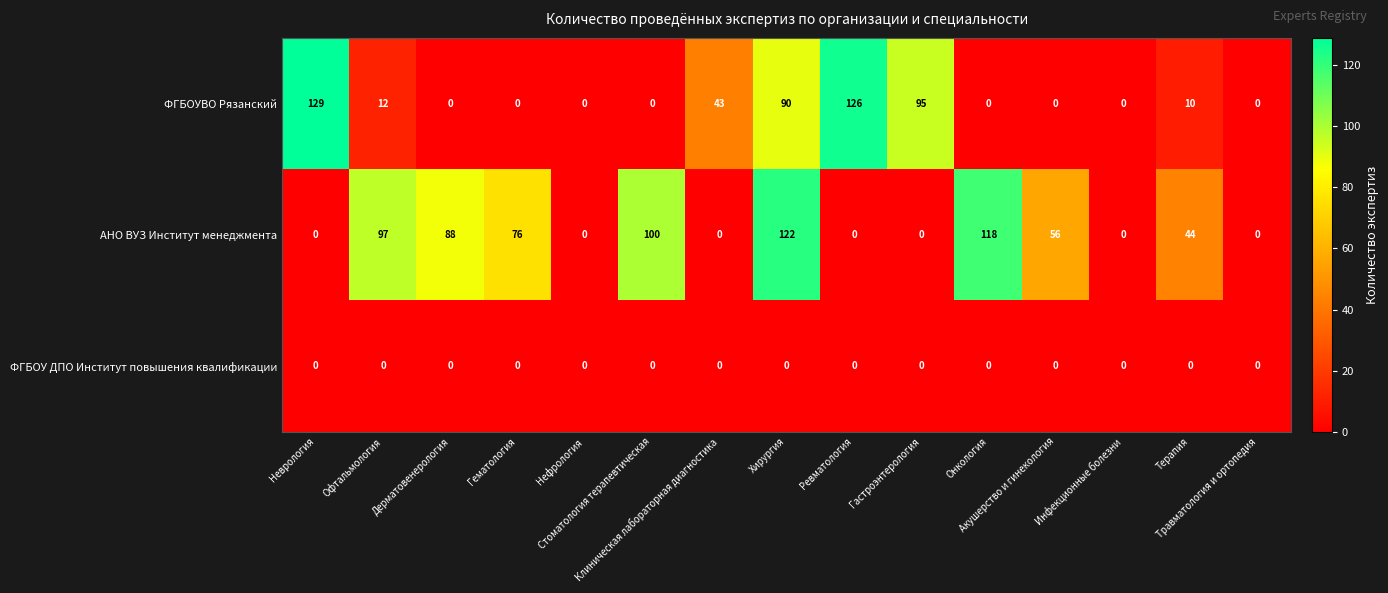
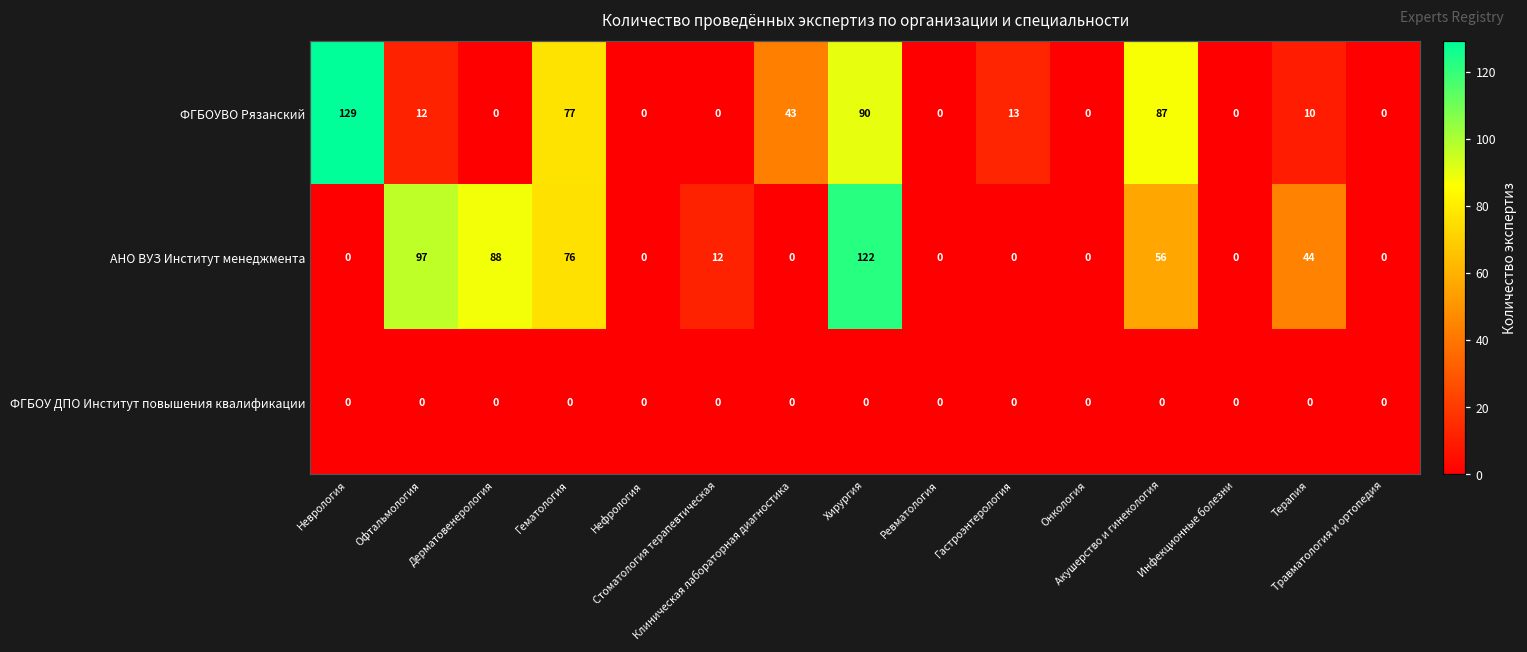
ФГБОУВО Рязанский, Гематология: 0 -> 77
ФГБОУВО Рязанский, Ревматология: 126 -> 0
ФГБОУВО Рязанский, Гастроэнтерология: 95 -> 13
ФГБОУВО Рязанский, Акушерство и гинекология: 0 -> 87
АНО ВУЗ Институт менеджмента, Стоматология терапевтическая: 100 -> 12
АНО ВУЗ Институт менеджмента, Онкология: 118 -> 0
